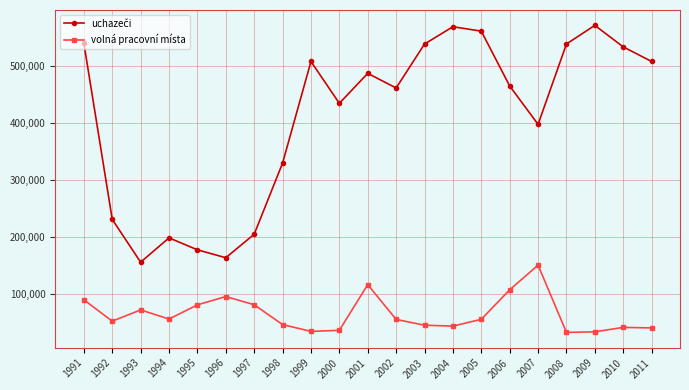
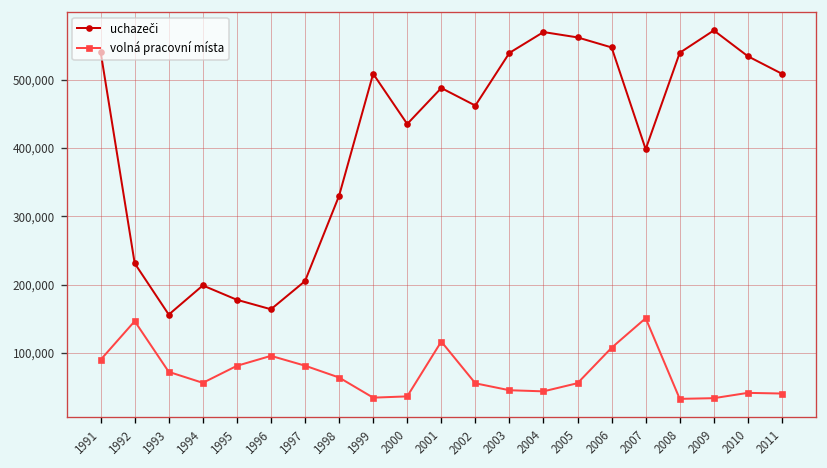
volná pracovní místa, 1992: 50,000 -> 150,000
volná pracovní místa, 1998: 50,000 -> 60,000
uchazeči, 2006: 470,000 -> 550,000
